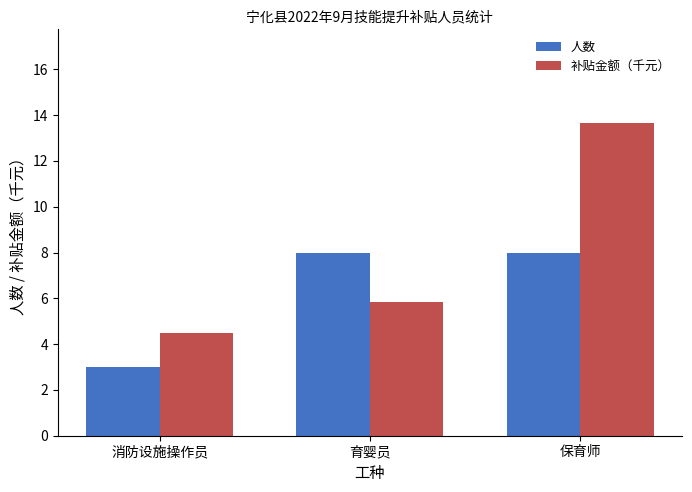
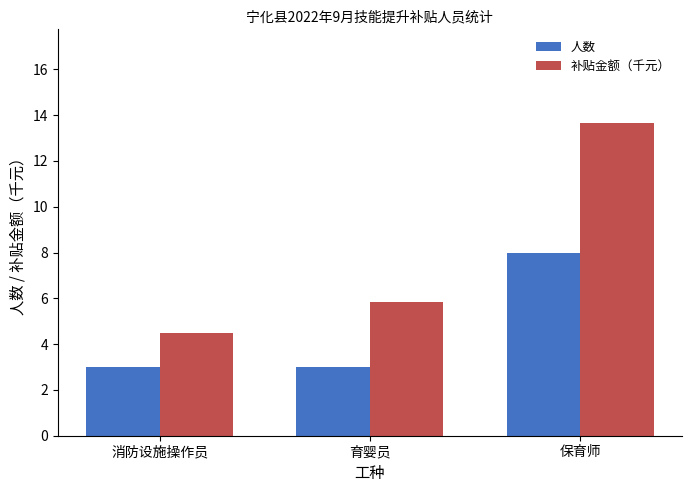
人数, 育婴员: 8 -> 3
